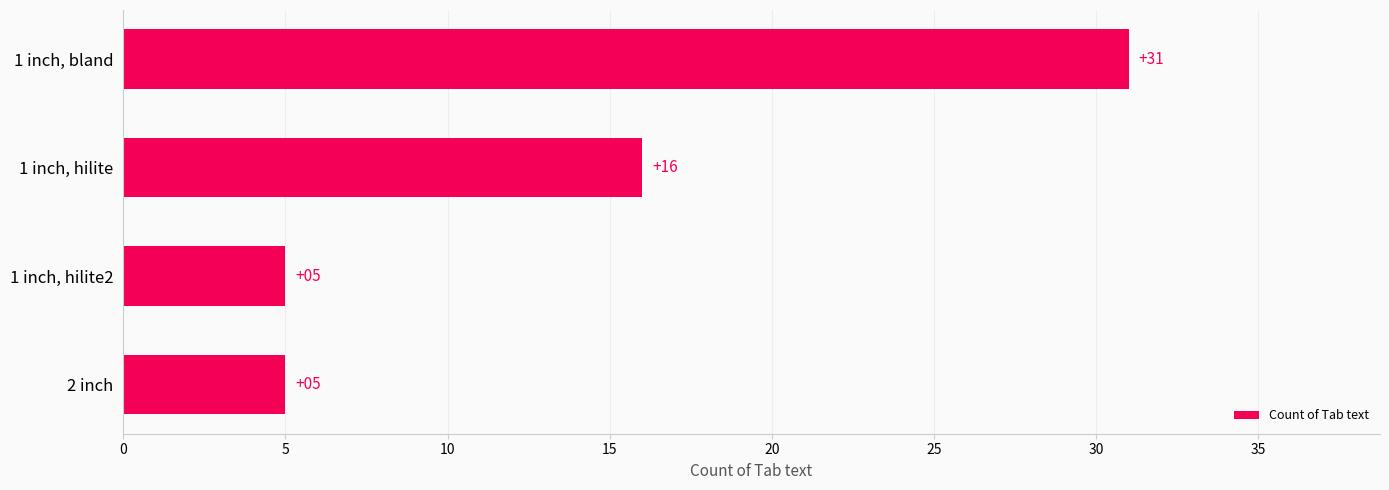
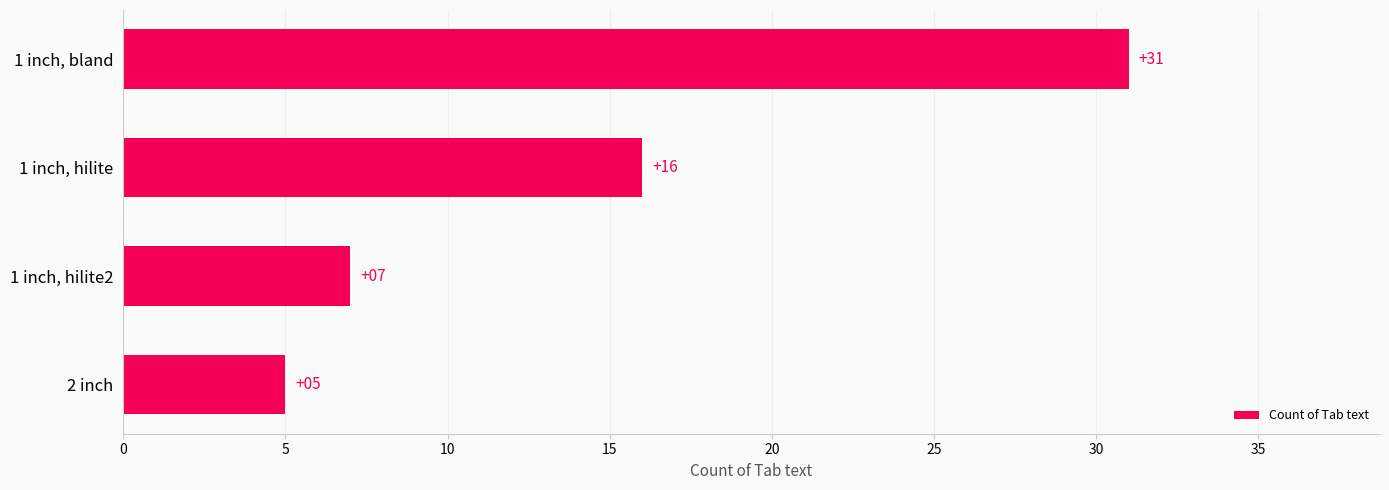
1 inch, hilite2: +05 -> +07
